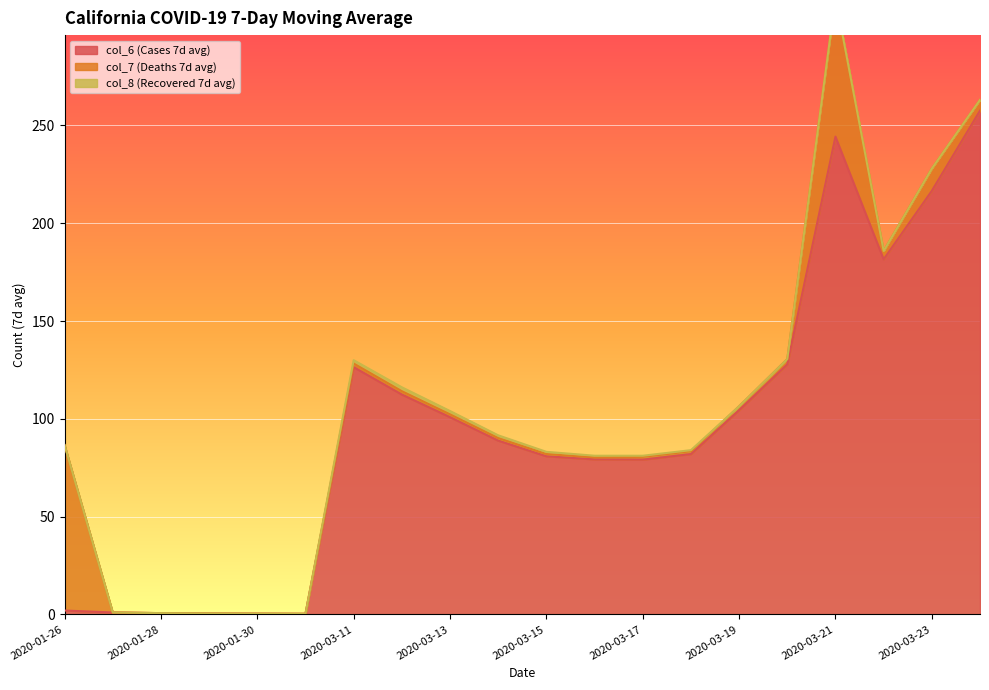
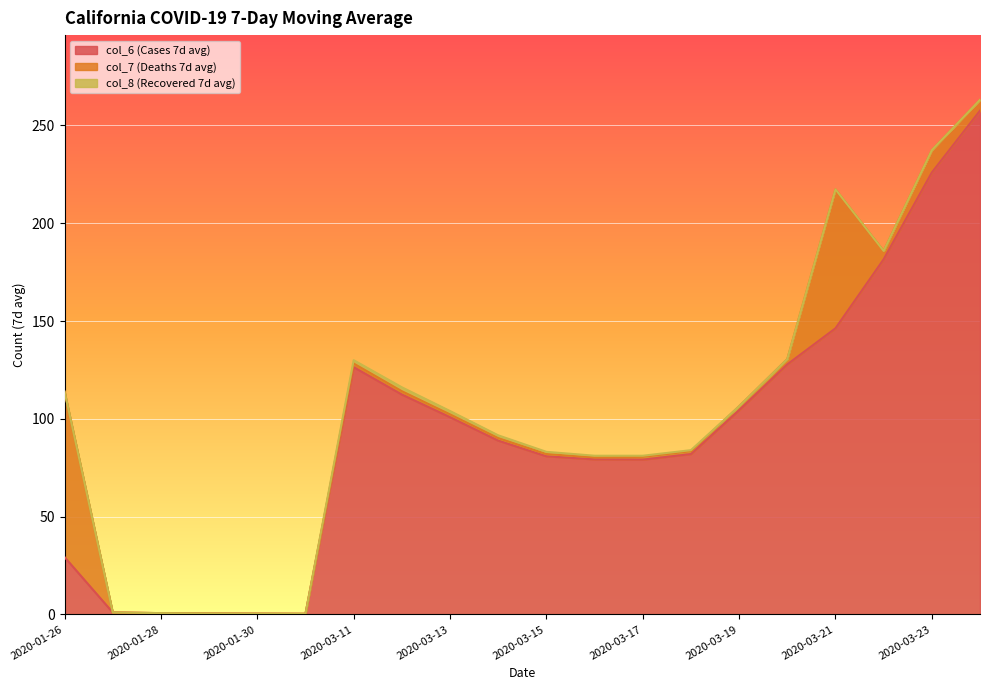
col_6 (Cases 7d avg), 2020-01-26: 2 -> 29
col_6 (Cases 7d avg), 2020-03-21: 244 -> 146
col_6 (Cases 7d avg), 2020-03-23: 217 -> 226
